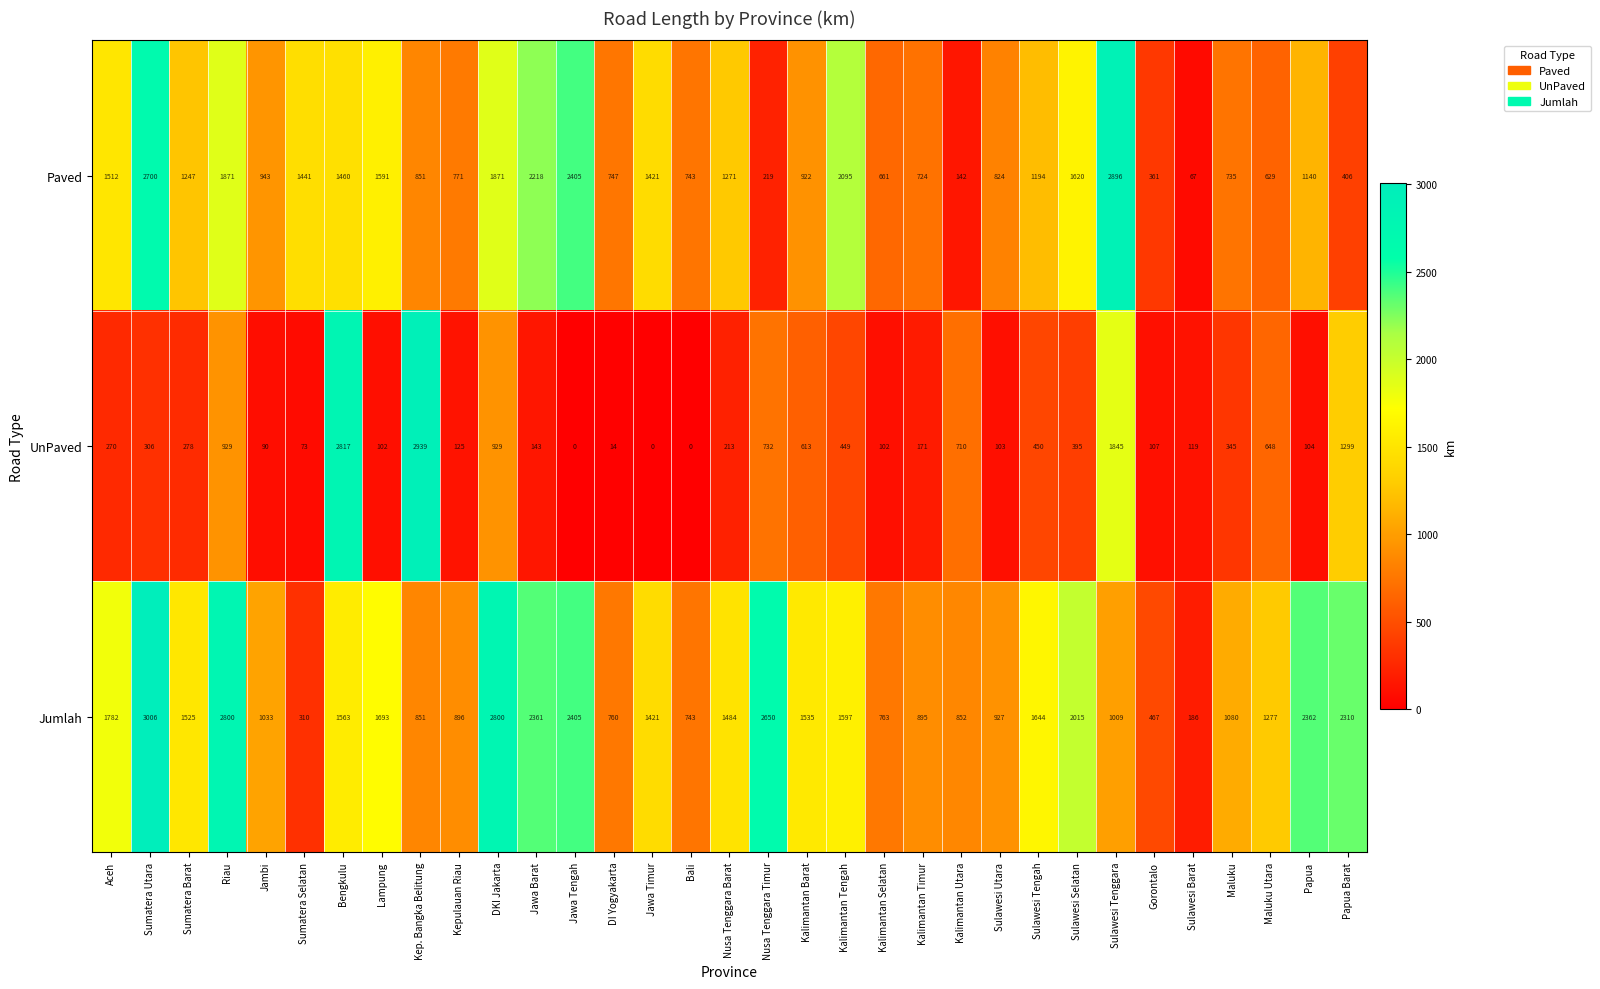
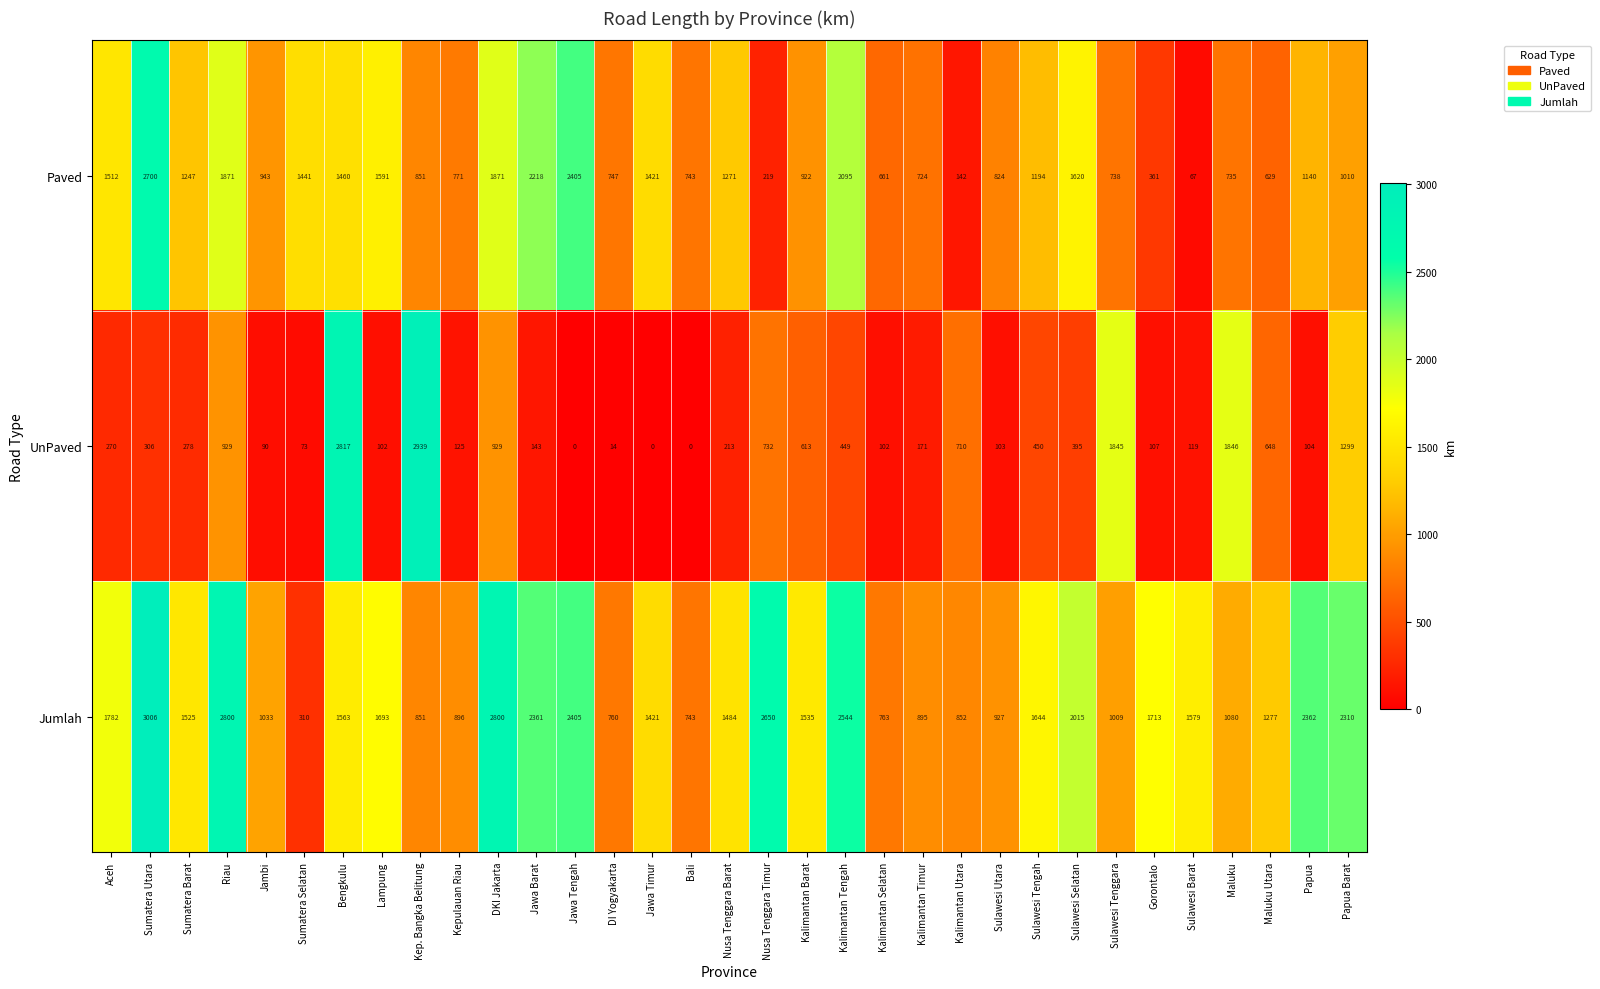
Paved, Sulawesi Tenggara: 2896 -> 738
Paved, Papua Barat: 406 -> 1010
UnPaved, Maluku: 345 -> 1846
Jumlah, Kalimantan Tengah: 1597 -> 2544
Jumlah, Gorontalo: 467 -> 1713
Jumlah, Sulawesi Barat: 186 -> 1579
